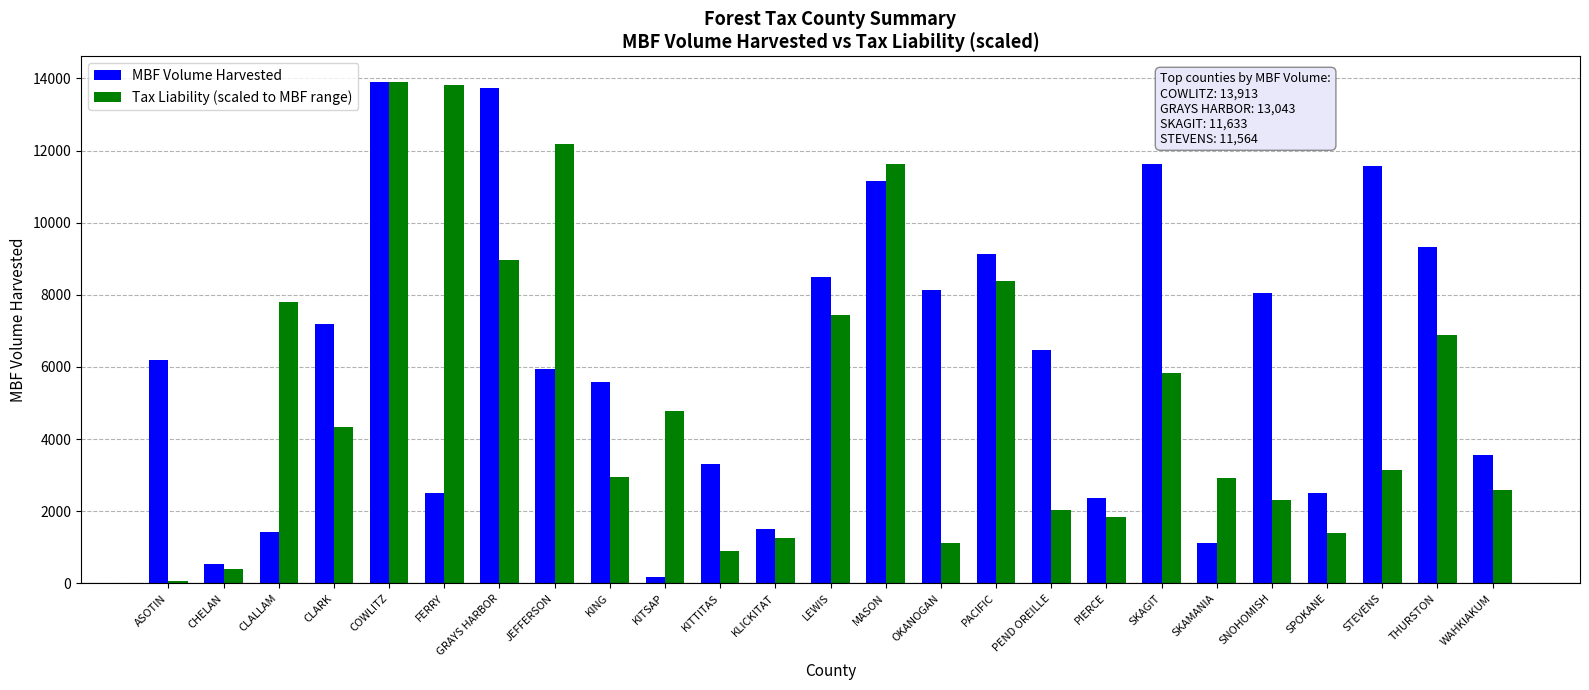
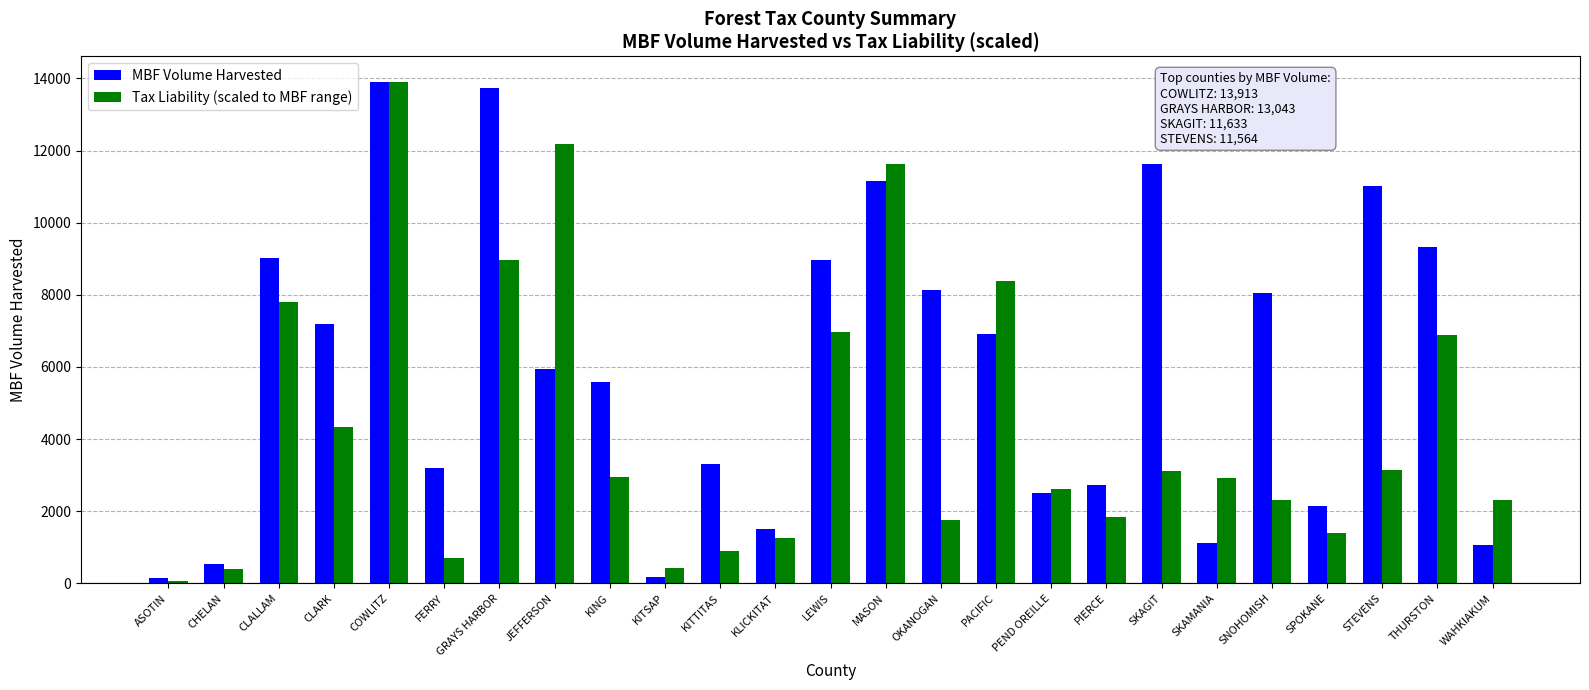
MBF Volume Harvested, ASOTIN: 6200 -> 200
MBF Volume Harvested, CLALLAM: 1400 -> 9000
MBF Volume Harvested, FERRY: 2500 -> 3200
Tax Liability (scaled to MBF range), FERRY: 13800 -> 700
Tax Liability (scaled to MBF range), KITSAP: 4800 -> 400
MBF Volume Harvested, LEWIS: 8500 -> 9000
Tax Liability (scaled to MBF range), LEWIS: 7400 -> 7000
Tax Liability (scaled to MBF range), OKANOGAN: 1100 -> 1800
MBF Volume Harvested, PACIFIC: 9100 -> 6900
MBF Volume Harvested, PEND OREILLE: 6500 -> 2500
Tax Liability (scaled to MBF range), PEND OREILLE: 2000 -> 2600
MBF Volume Harvested, PIERCE: 2400 -> 2700
Tax Liability (scaled to MBF range), SKAGIT: 5800 -> 3100
MBF Volume Harvested, SPOKANE: 2500 -> 2100
MBF Volume Harvested, STEVENS: 11600 -> 11000
MBF Volume Harvested, WAHKIAKUM: 3600 -> 1100
Tax Liability (scaled to MBF range), WAHKIAKUM: 2600 -> 2300
